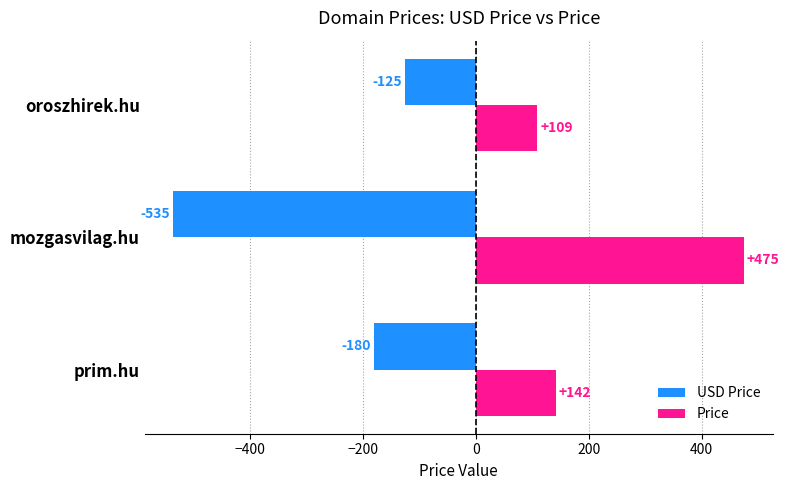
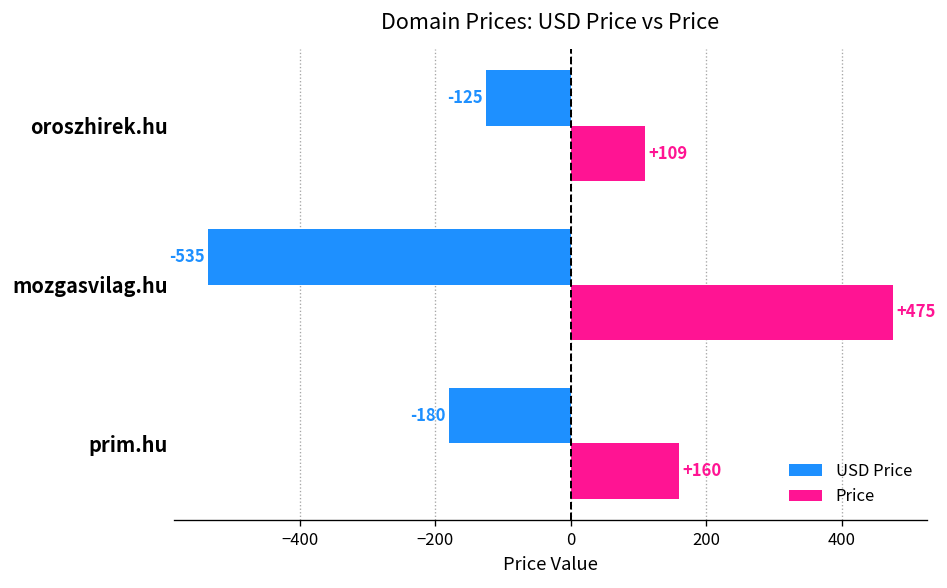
Price, prim.hu: +142 -> +160
